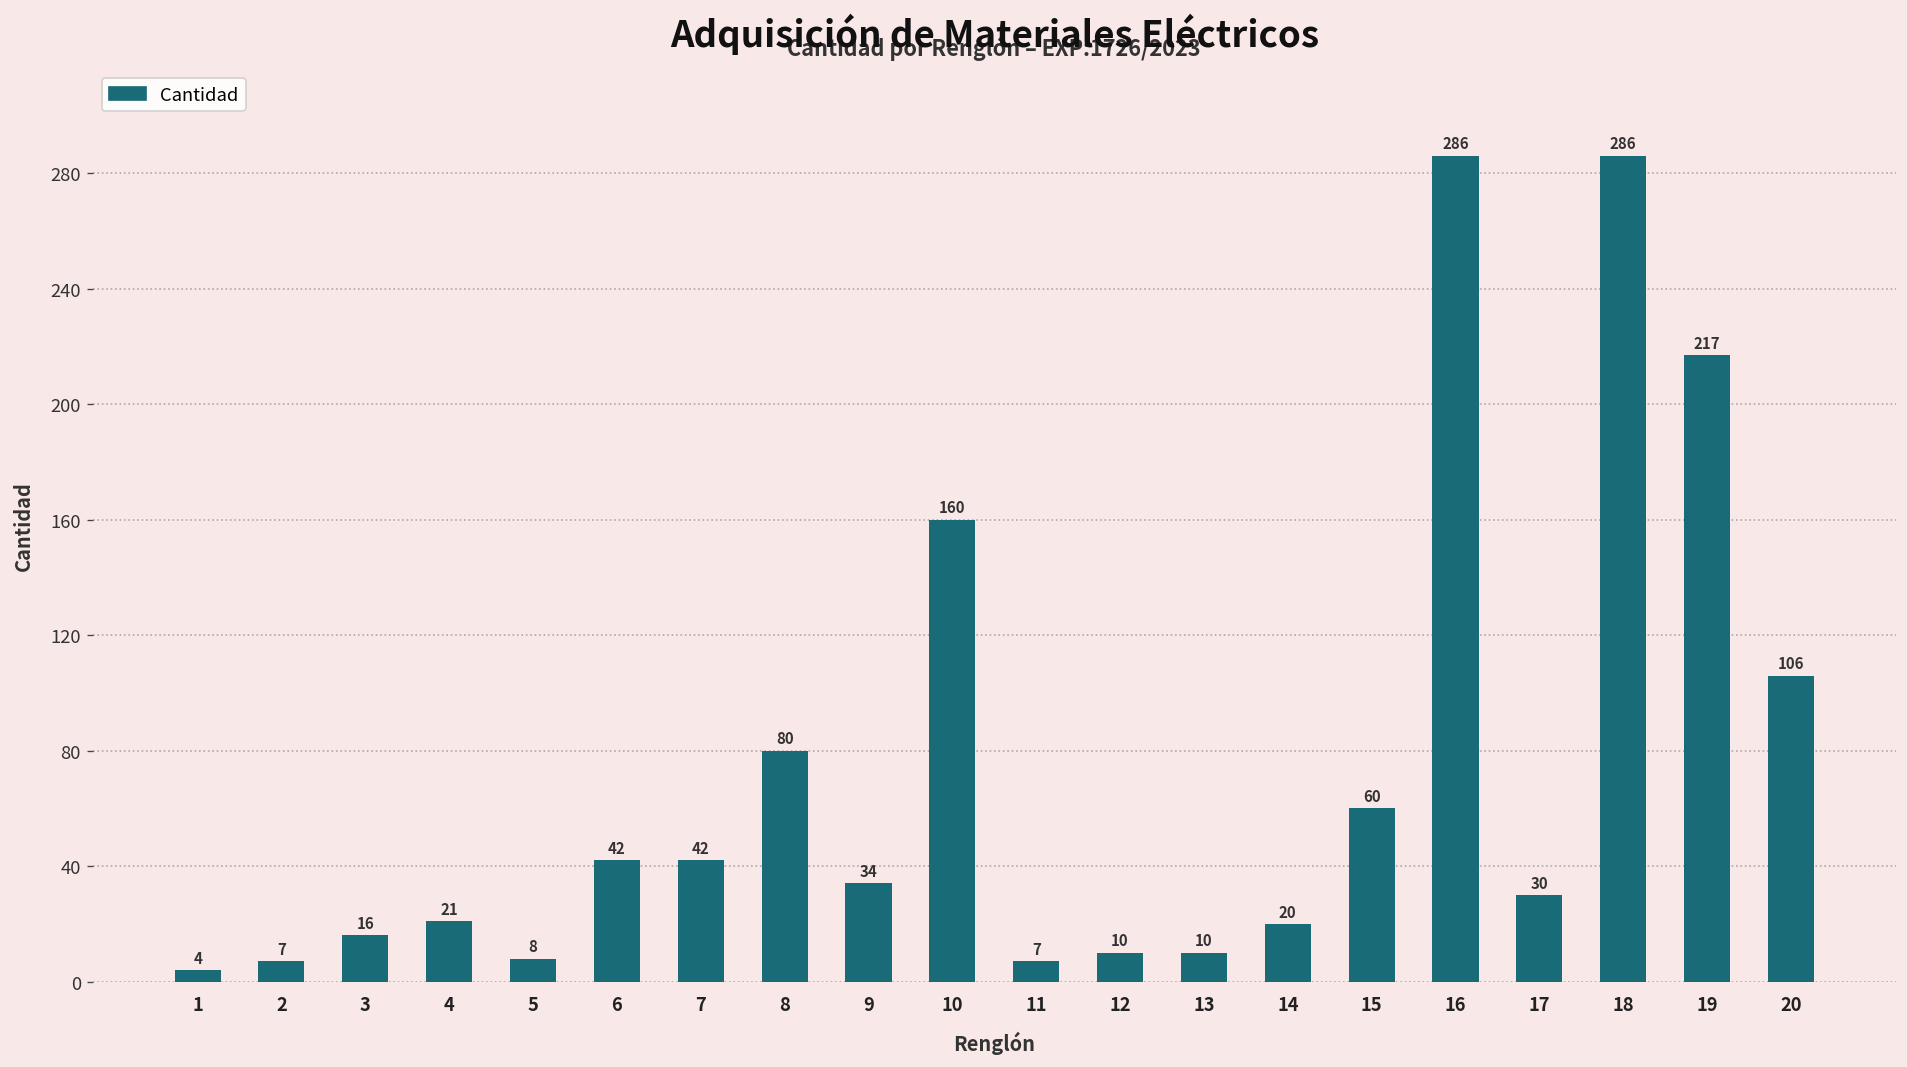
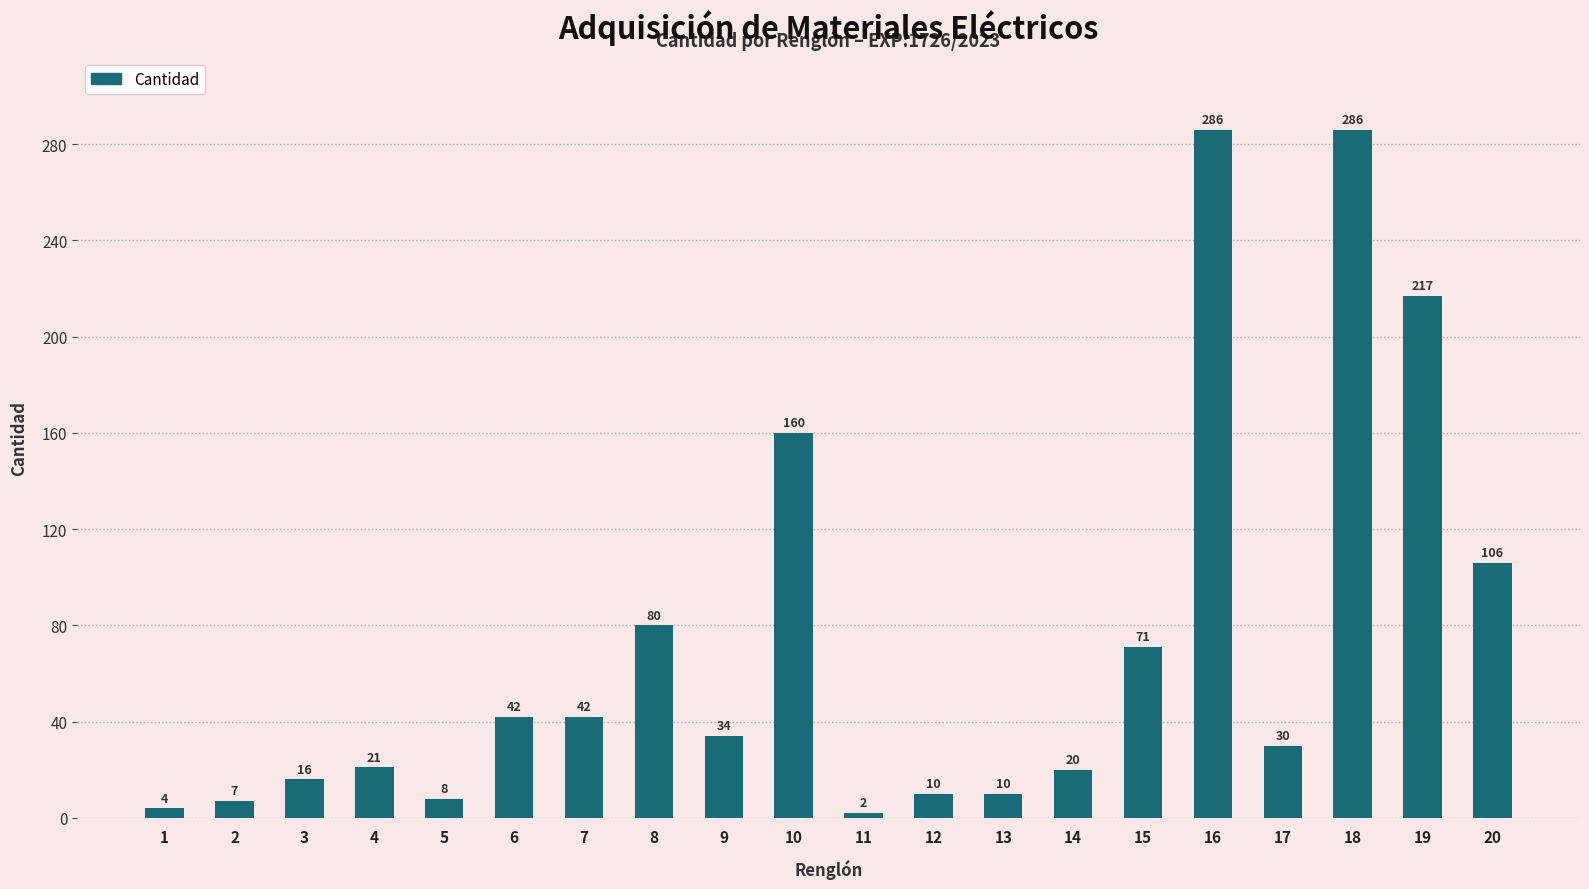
11: 7 -> 2
15: 60 -> 71
